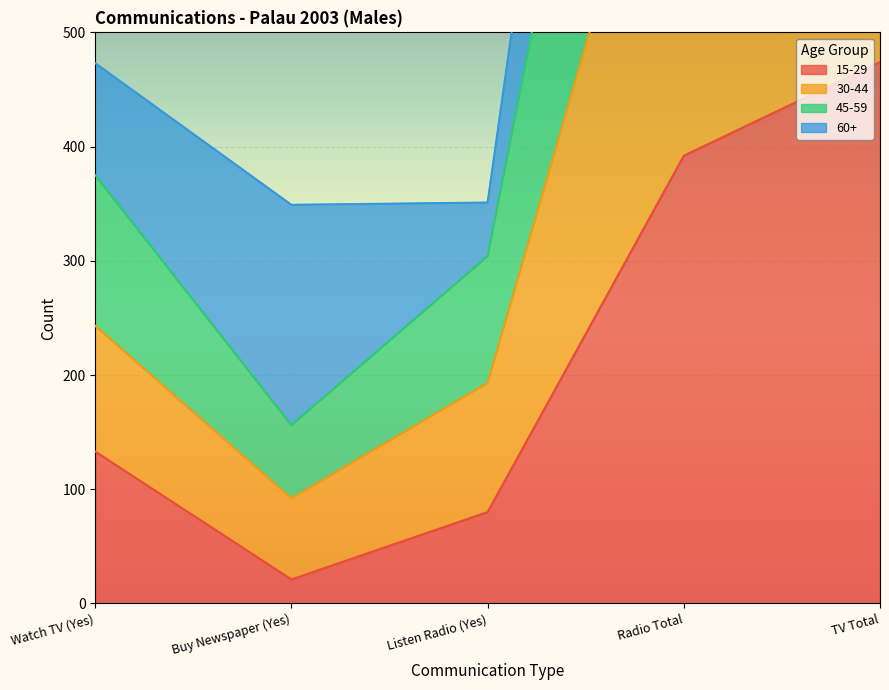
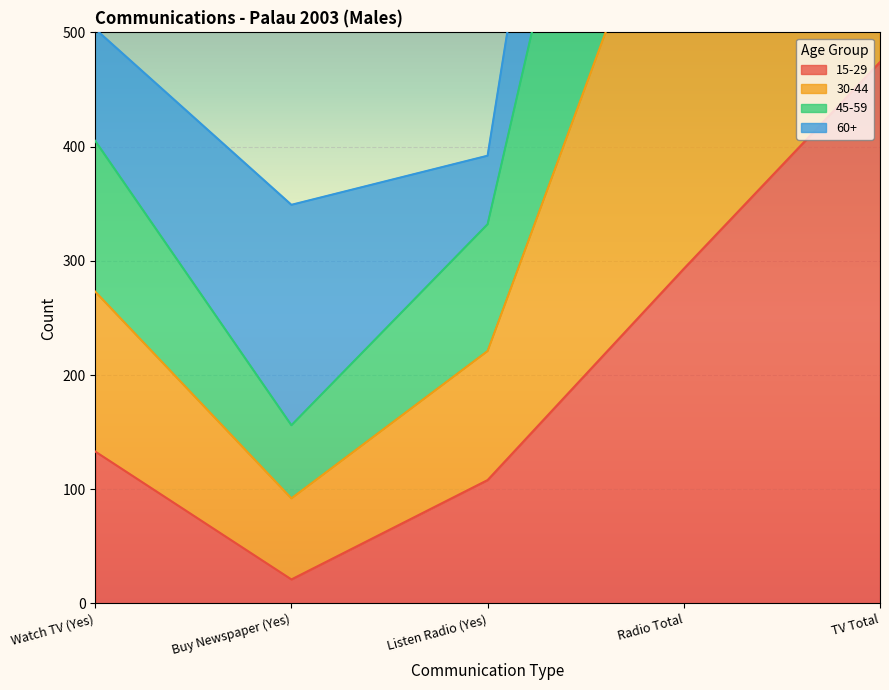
30-44, Watch TV (Yes): 110 -> 140
15-29, Listen Radio (Yes): 80 -> 108
60+, Listen Radio (Yes): 47 -> 60
15-29, Radio Total: 392 -> 293
